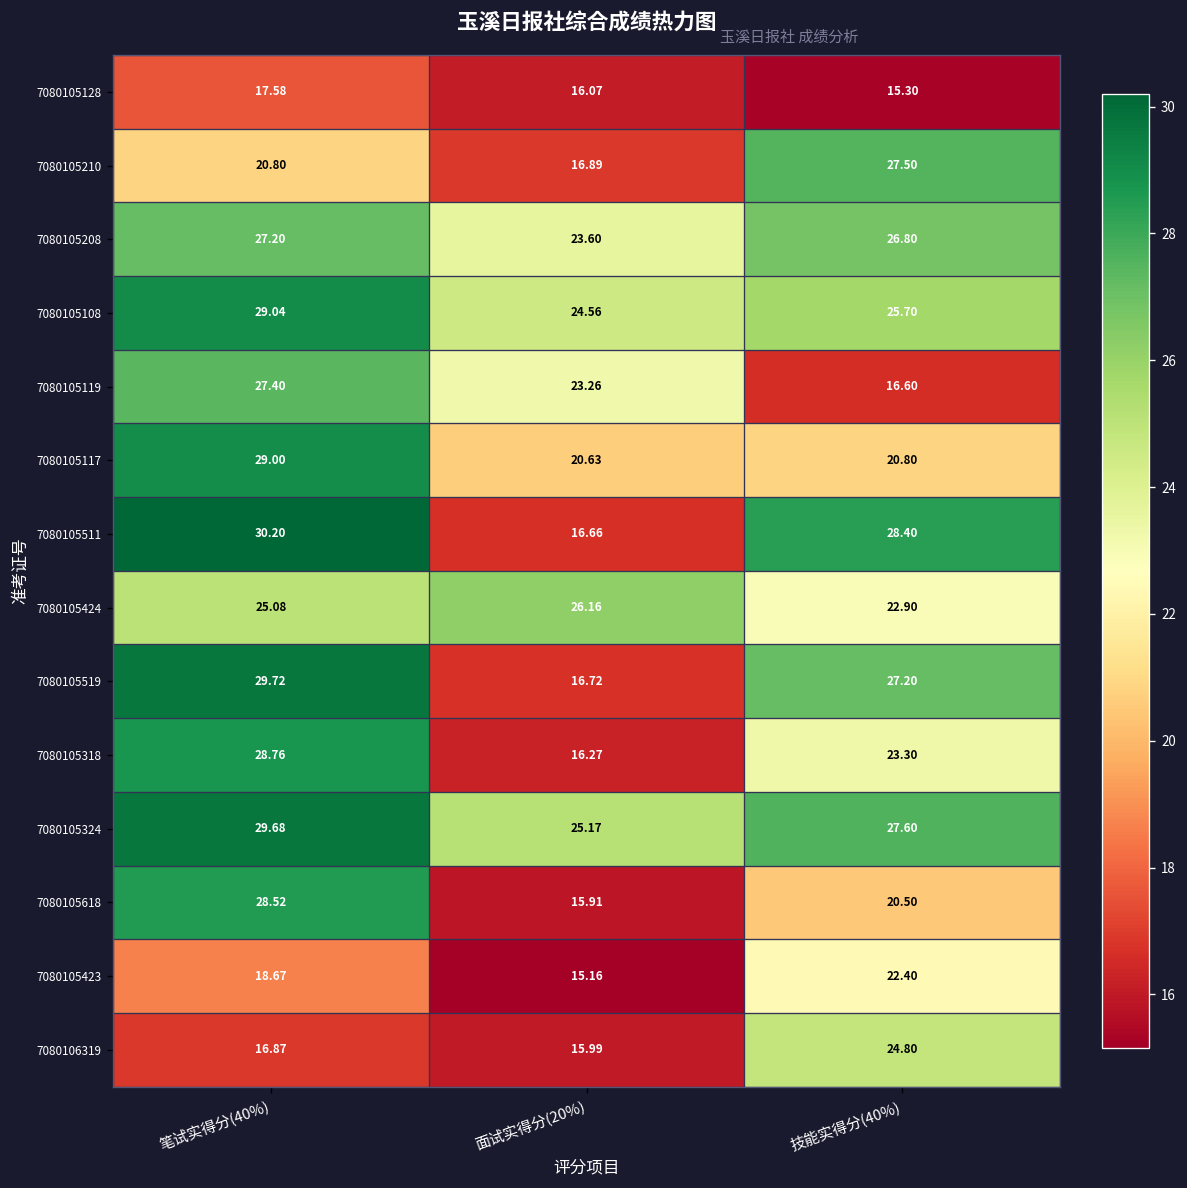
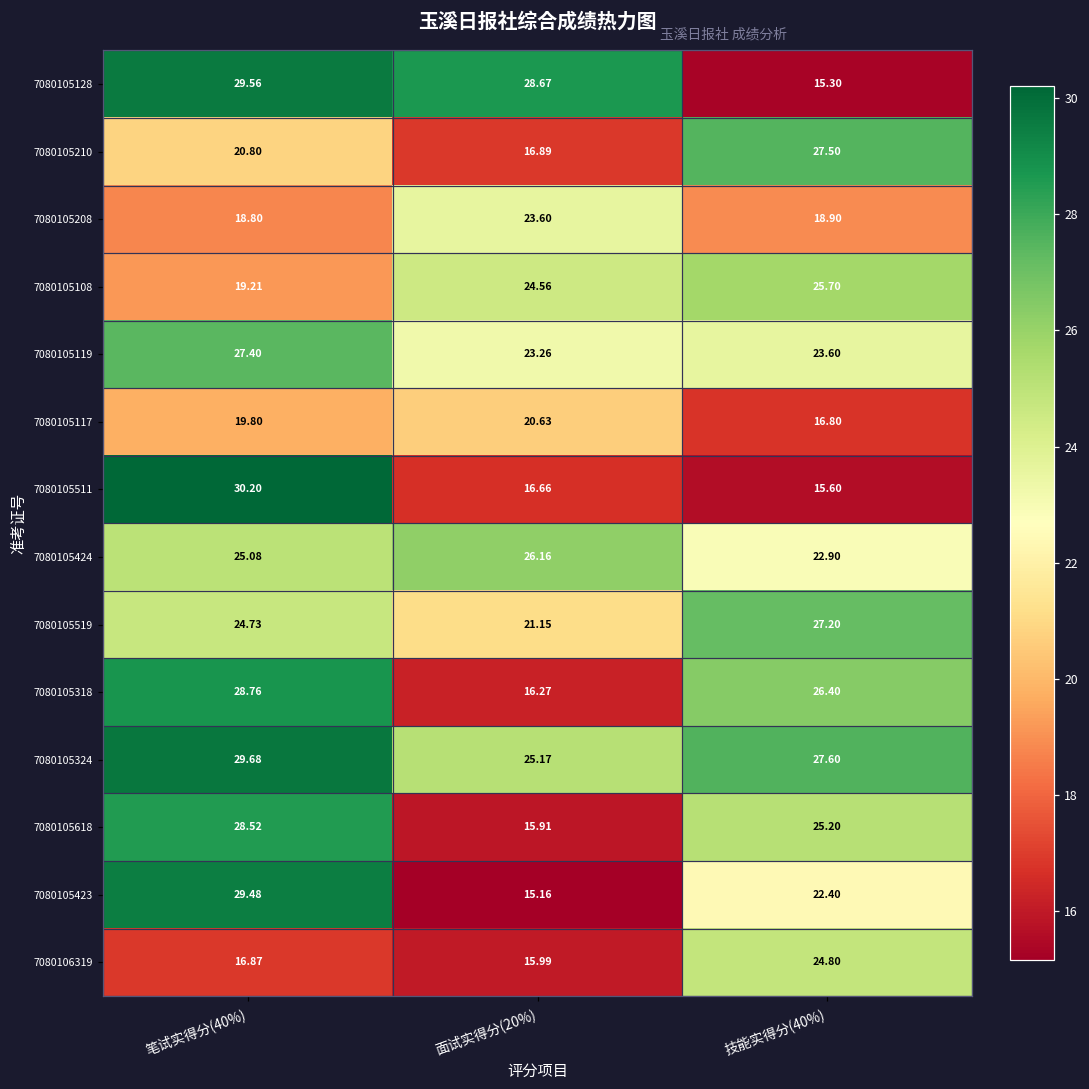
7080105128, 笔试实得分(40%): 17.58 -> 29.56
7080105128, 面试实得分(20%): 16.07 -> 28.67
7080105208, 笔试实得分(40%): 27.20 -> 18.80
7080105208, 技能实得分(40%): 26.80 -> 18.90
7080105108, 笔试实得分(40%): 29.04 -> 19.21
7080105119, 技能实得分(40%): 16.60 -> 23.60
7080105117, 笔试实得分(40%): 29.00 -> 19.80
7080105117, 技能实得分(40%): 20.80 -> 16.80
7080105511, 技能实得分(40%): 28.40 -> 15.60
7080105519, 笔试实得分(40%): 29.72 -> 24.73
7080105519, 面试实得分(20%): 16.72 -> 21.15
7080105318, 技能实得分(40%): 23.30 -> 26.40
7080105618, 技能实得分(40%): 20.50 -> 25.20
7080105423, 笔试实得分(40%): 18.67 -> 29.48
